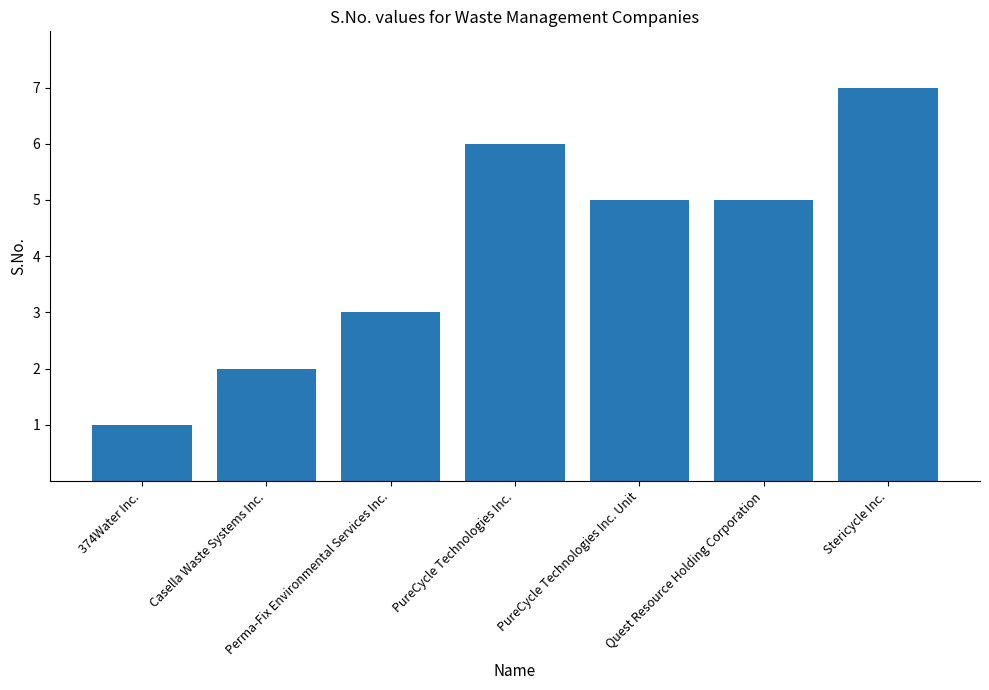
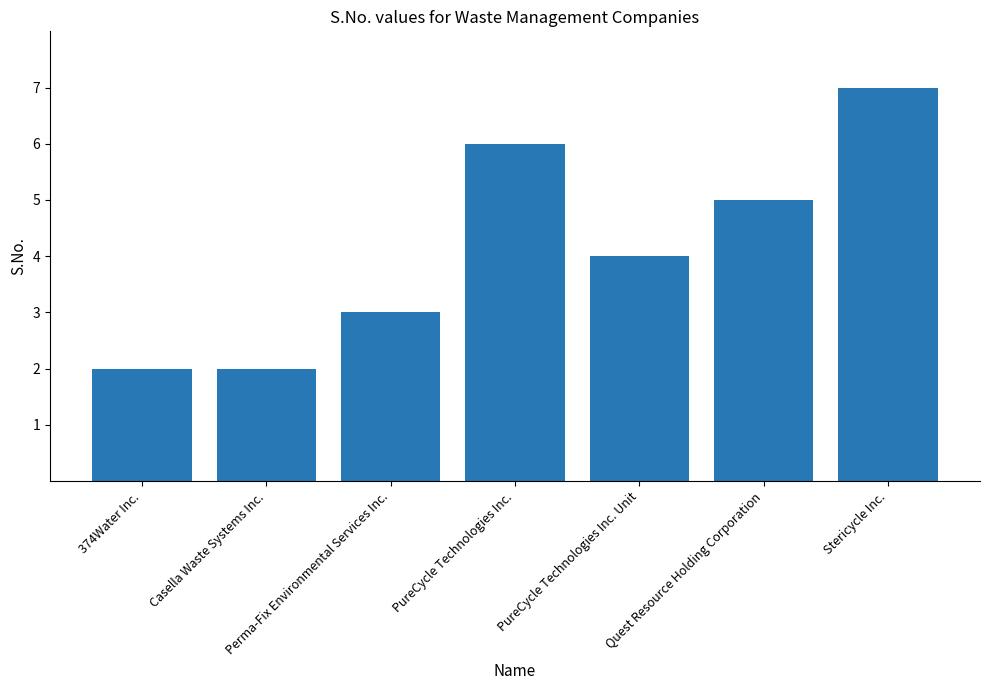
374Water Inc.: 1 -> 2
PureCycle Technologies Inc. Unit: 5 -> 4
